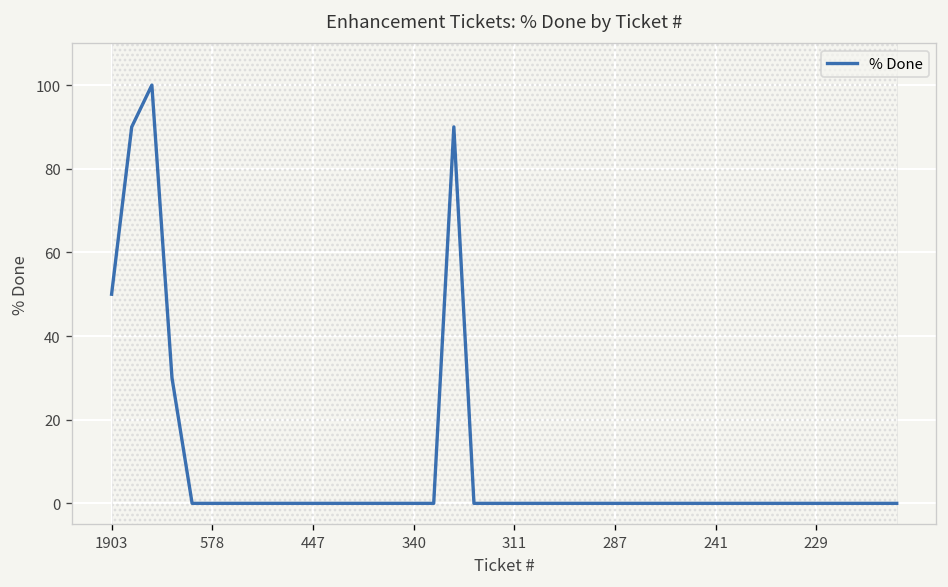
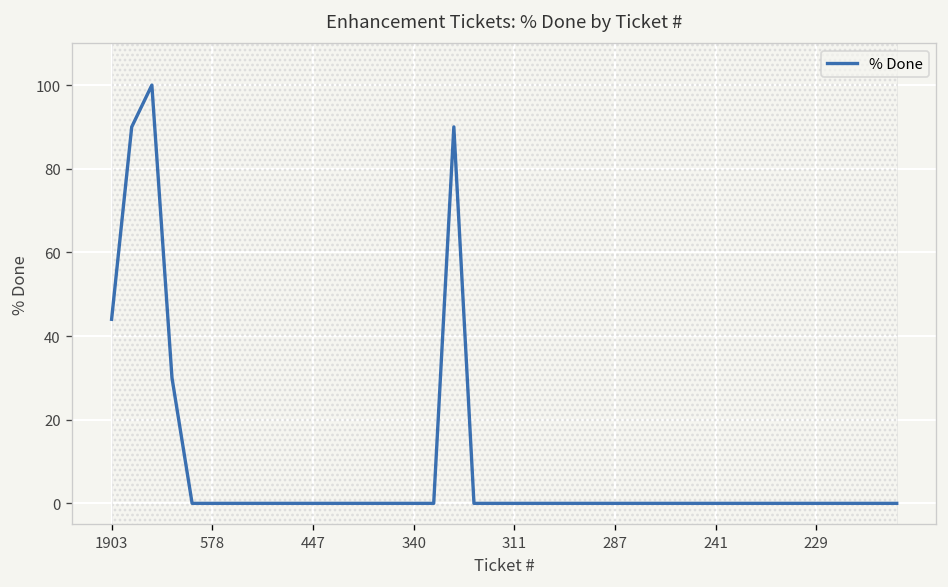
% Done, 1903: 50 -> 44
